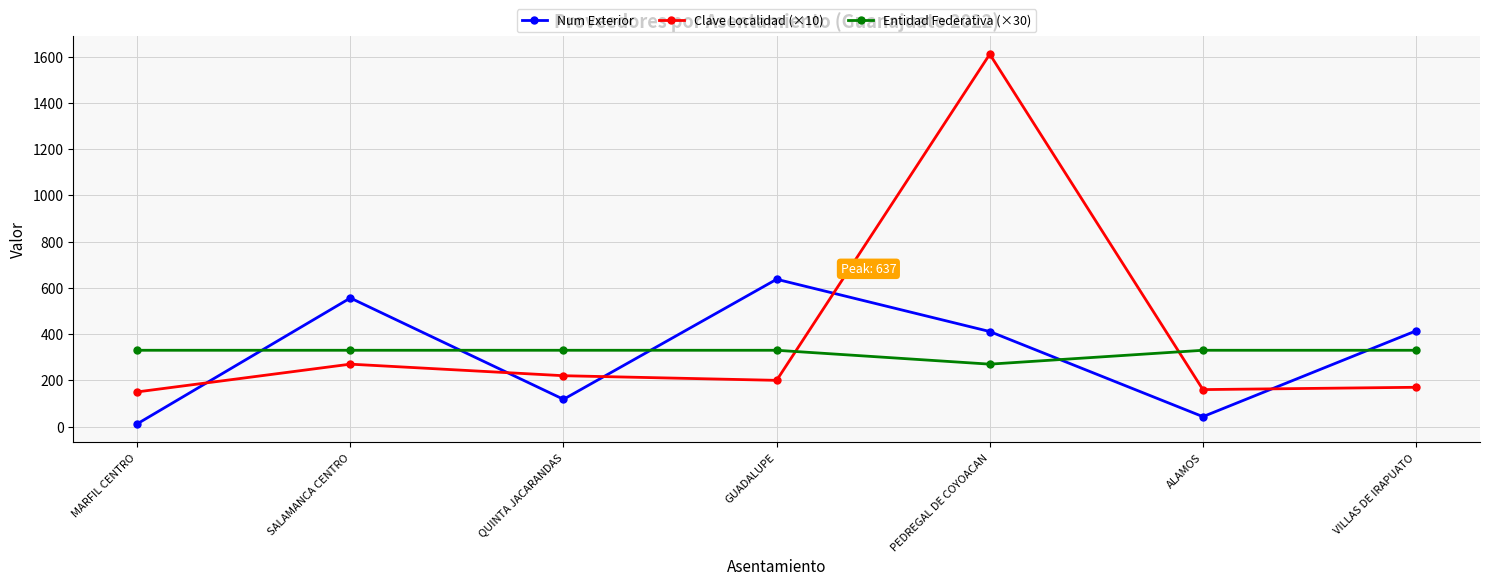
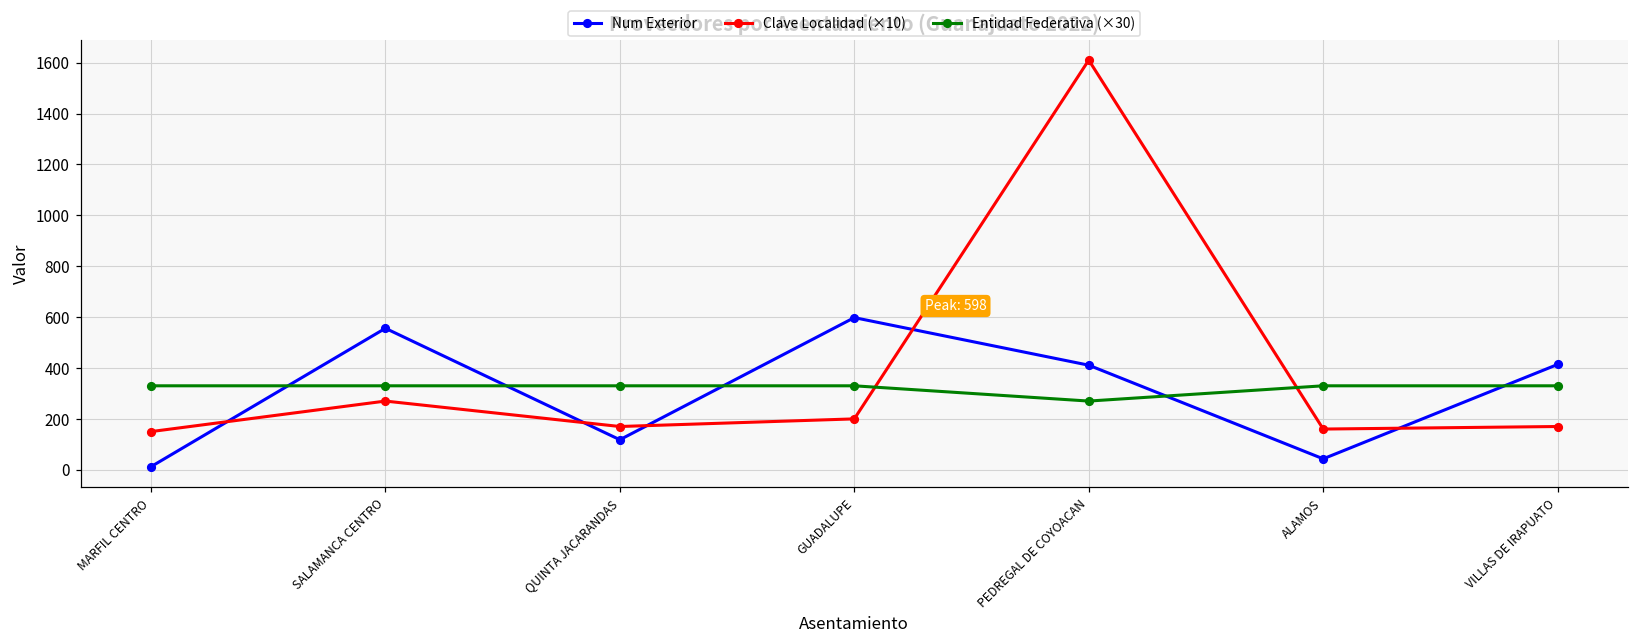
Clave Localidad (×10), QUINTA JACARANDAS: 220 -> 170
Num Exterior, GUADALUPE: 637 -> 598
